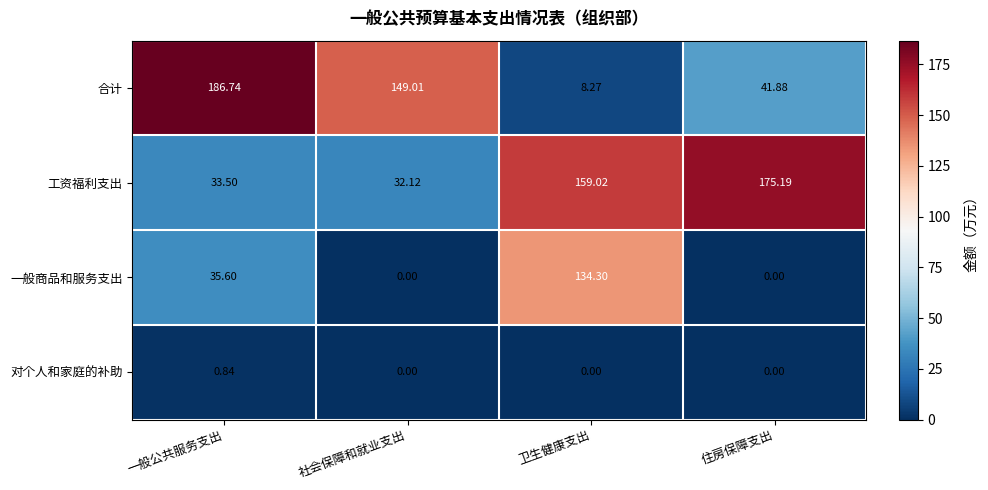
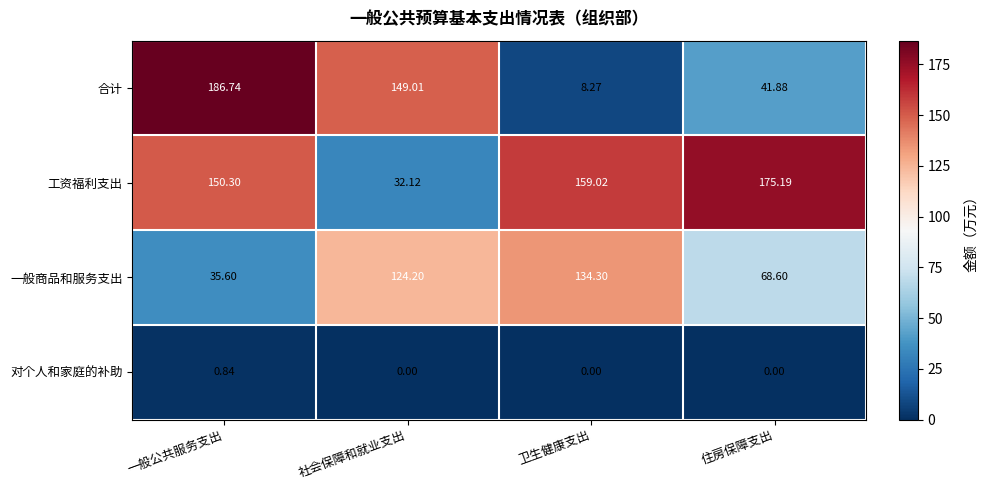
工资福利支出, 一般公共服务支出: 33.50 -> 150.30
一般商品和服务支出, 社会保障和就业支出: 0.00 -> 124.20
一般商品和服务支出, 住房保障支出: 0.00 -> 68.60
